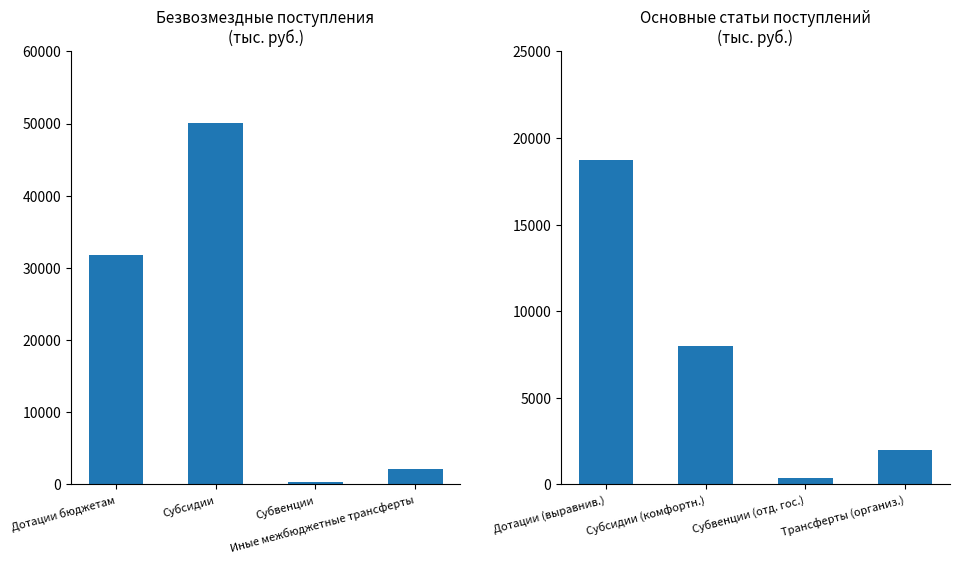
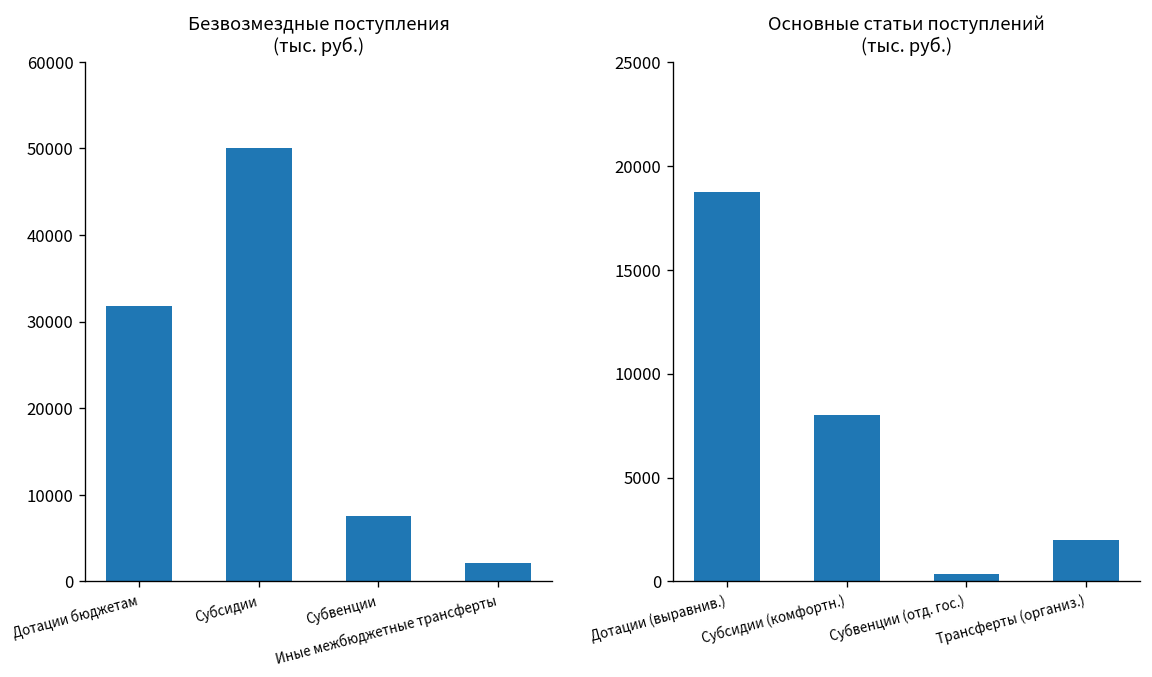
Безвозмездные поступления (тыс. руб.), Субвенции: 0 -> 8000
